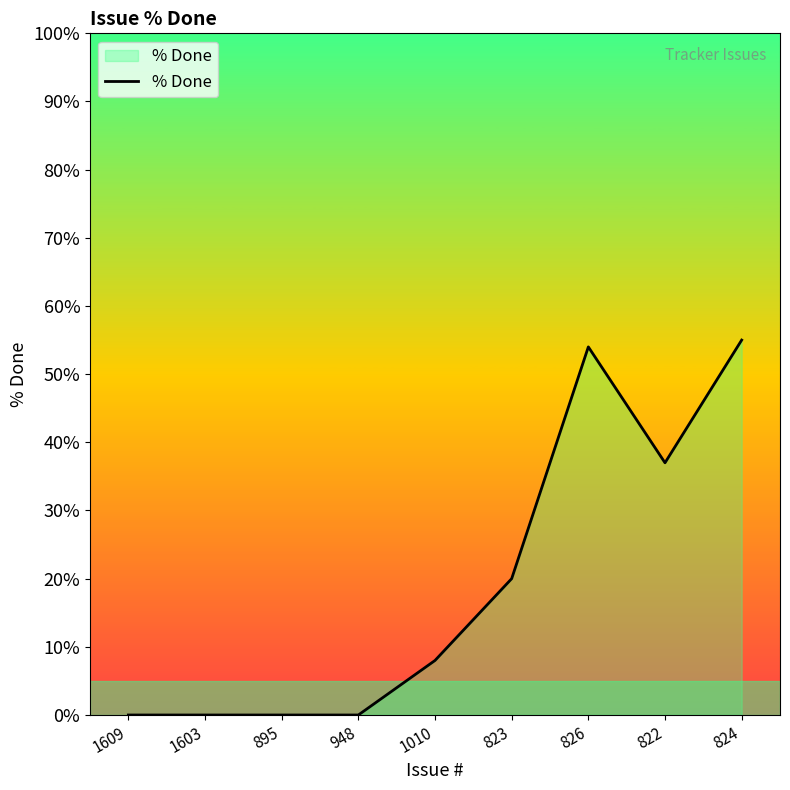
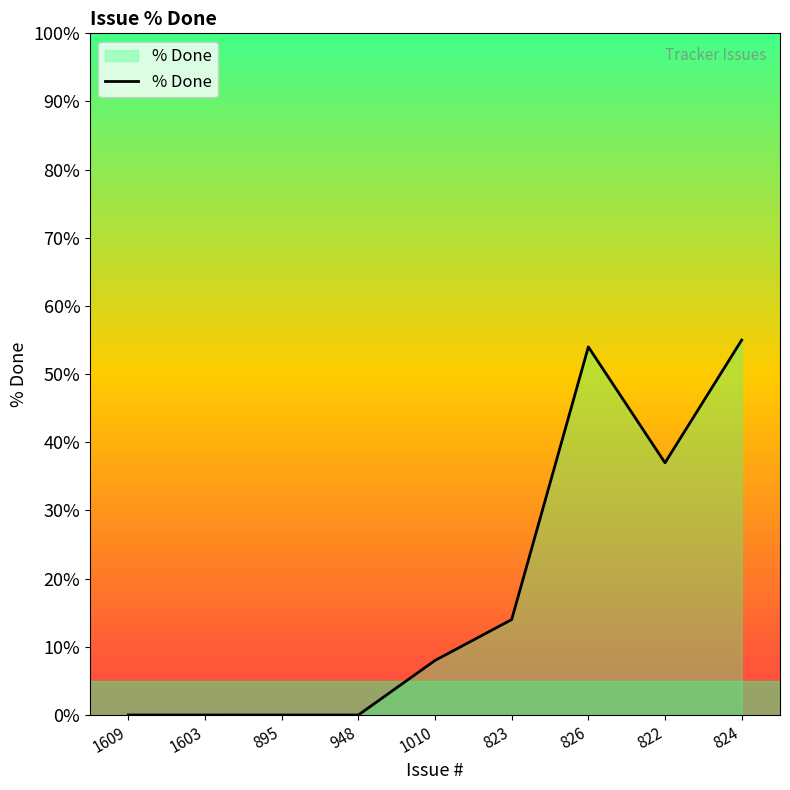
823: 20% -> 14%
